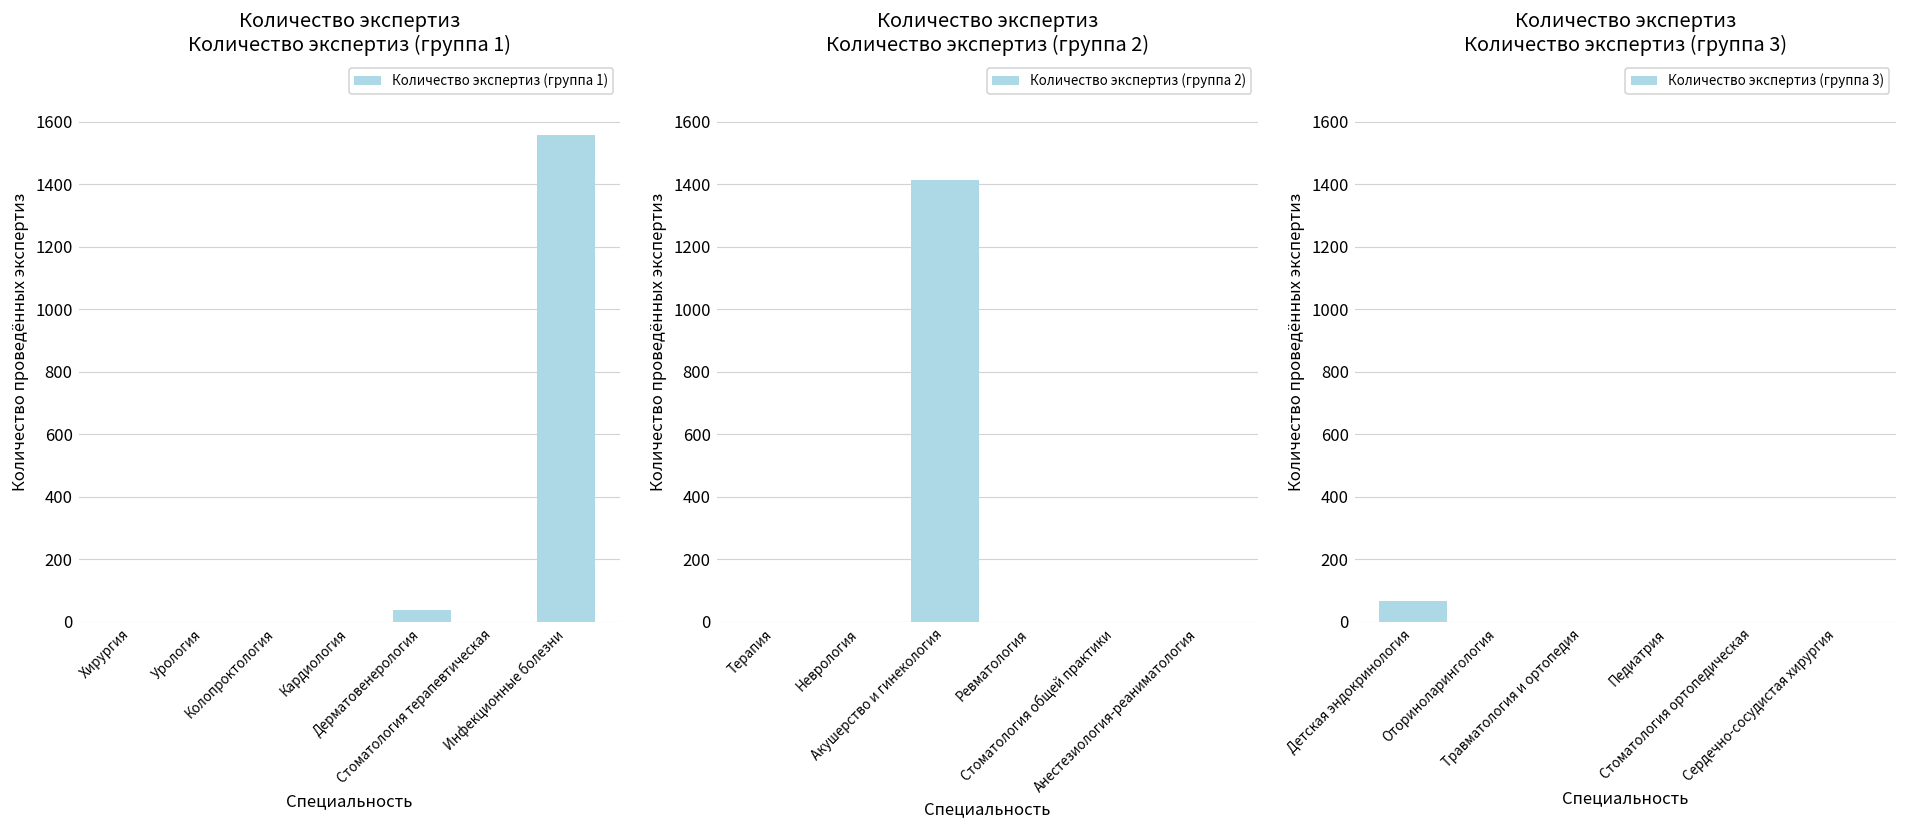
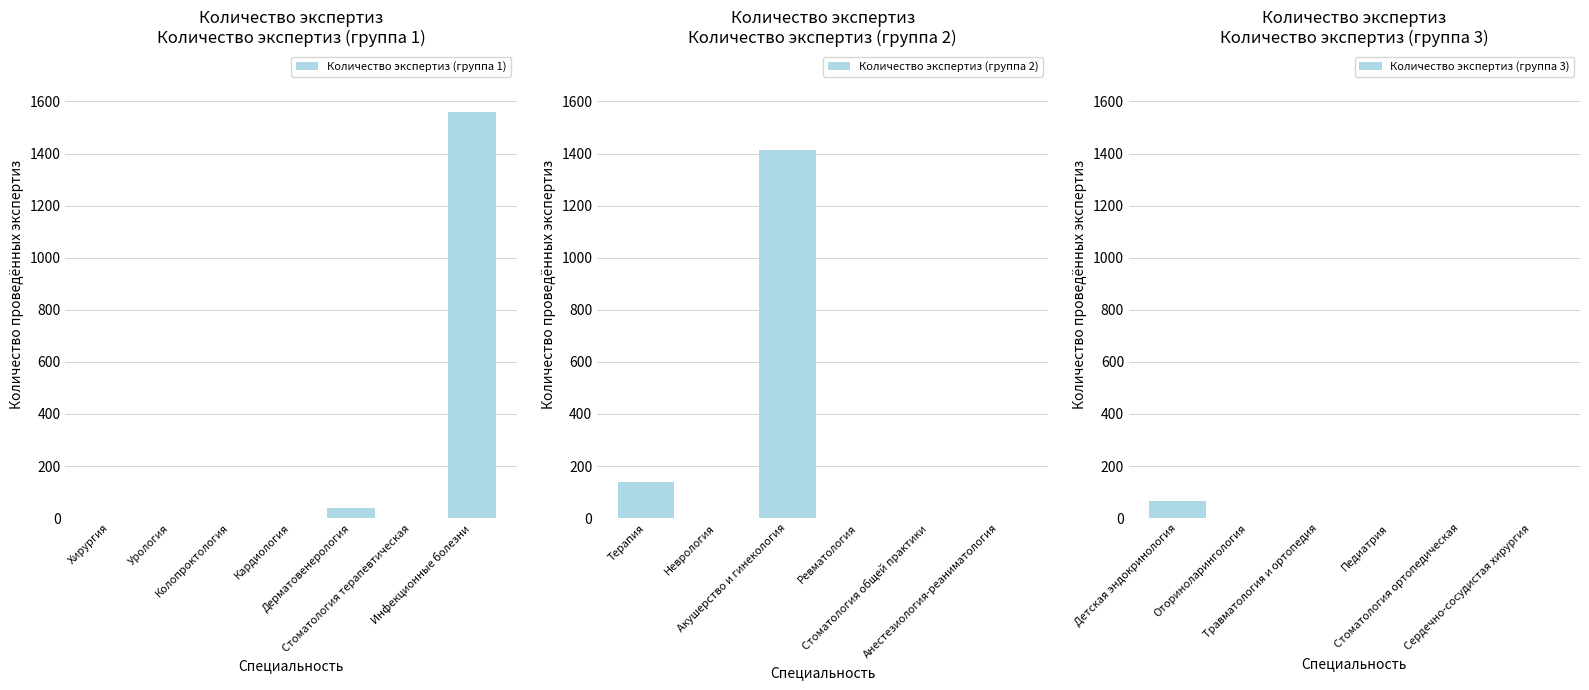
Количество экспертиз Количество экспертиз (группа 2), Терапия: 0 -> 140
